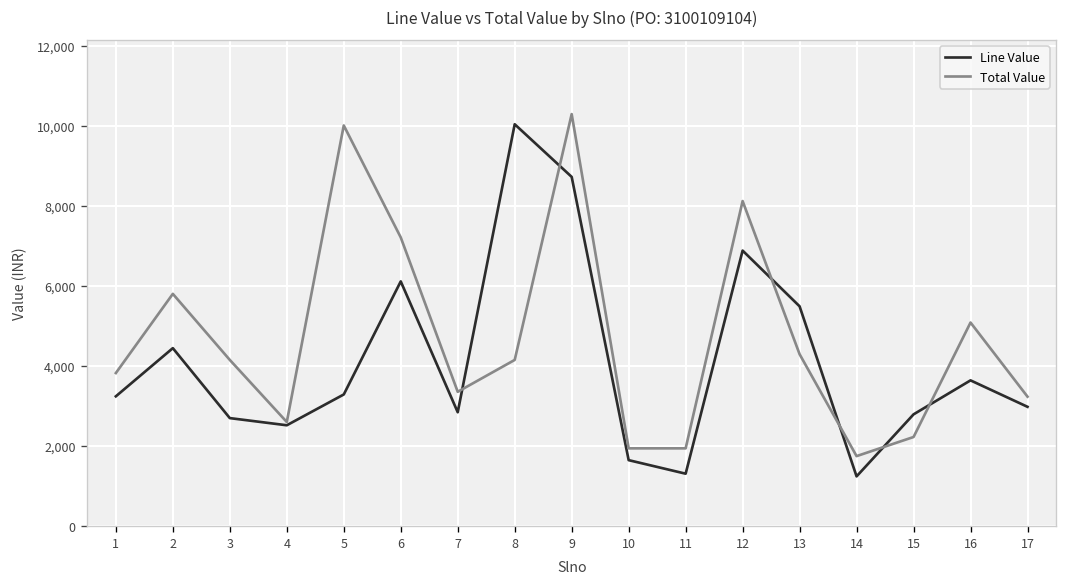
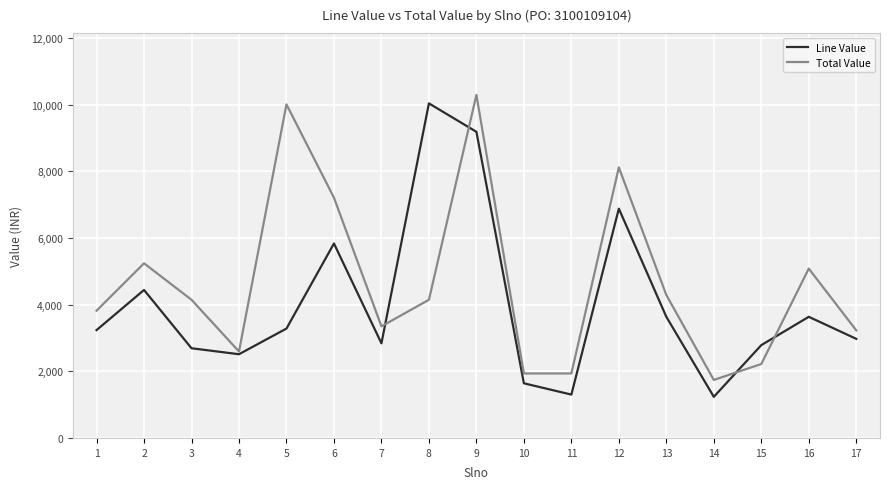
Total Value, 2: 5,800 -> 5,200
Line Value, 6: 6,100 -> 5,800
Line Value, 9: 8,700 -> 9,200
Line Value, 13: 5,500 -> 3,600
